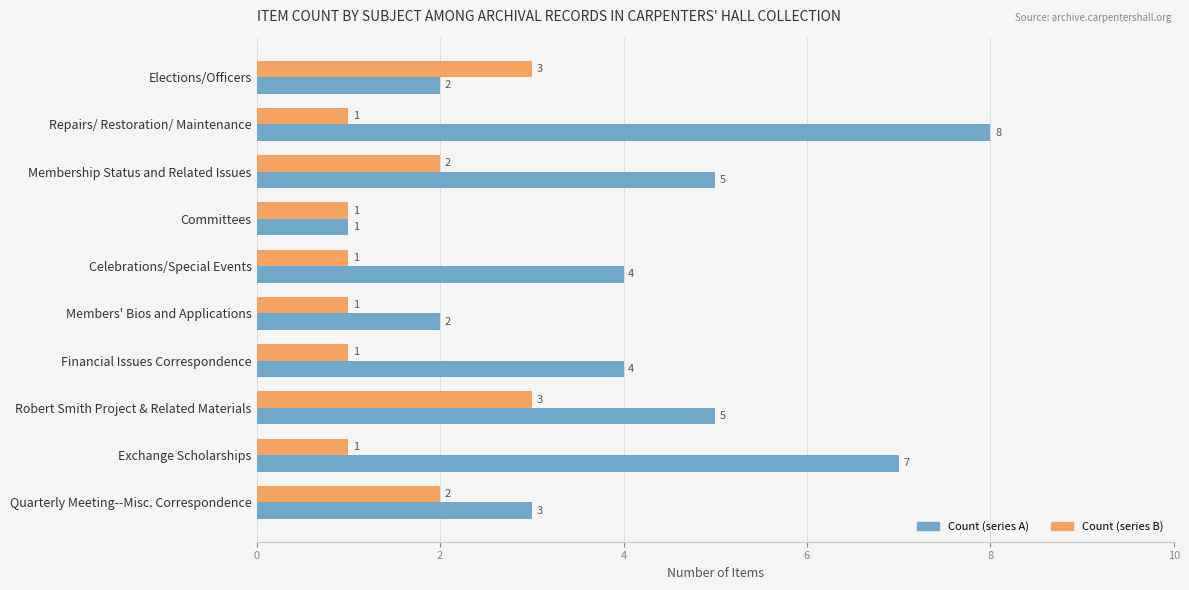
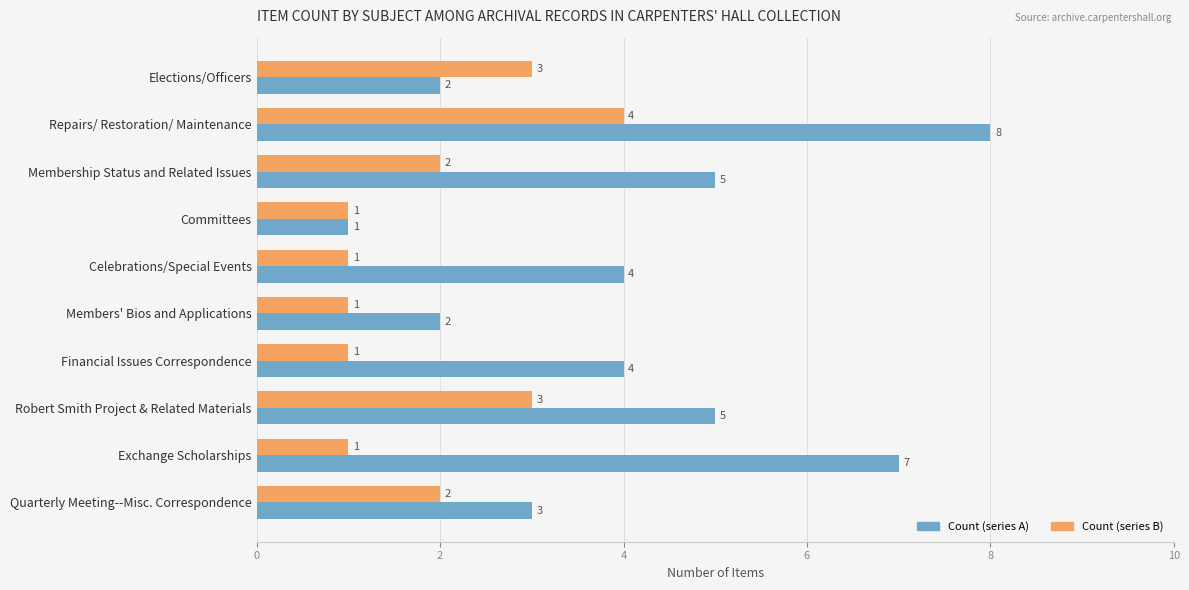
Count (series B), Repairs/ Restoration/ Maintenance: 1 -> 4
